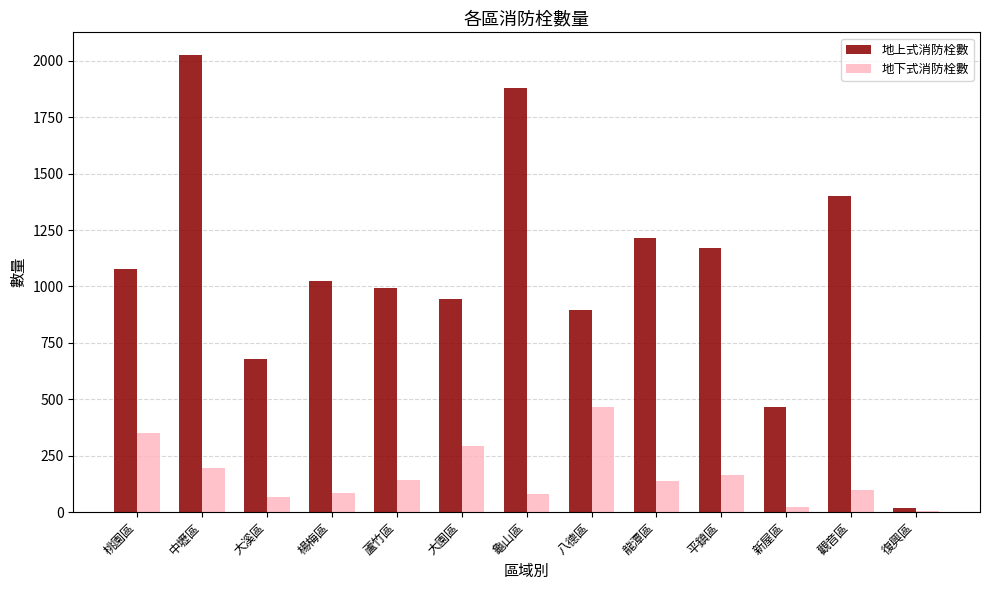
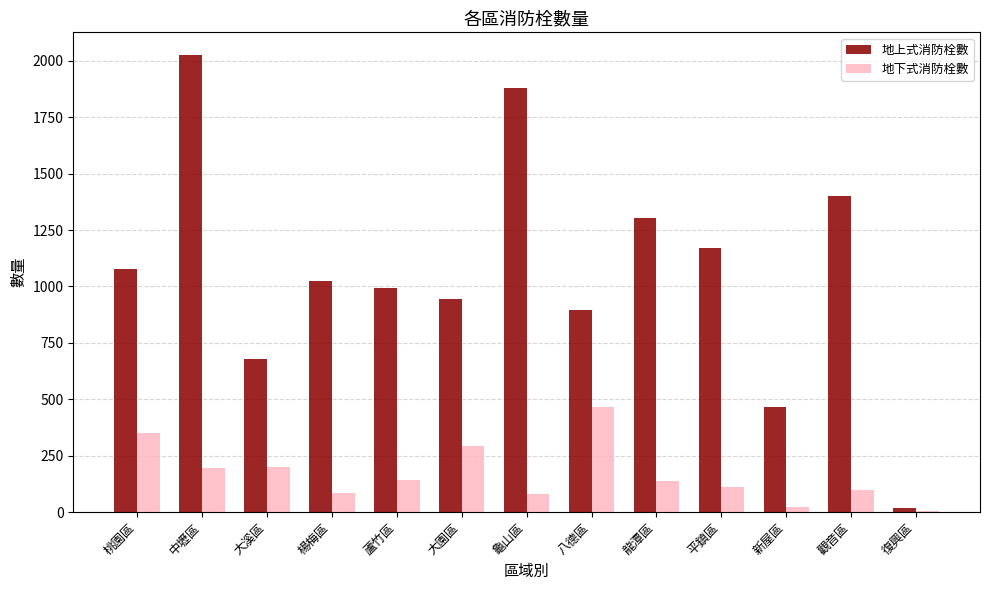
地下式消防栓數, 大溪區: 70 -> 200
地上式消防栓數, 龍潭區: 1220 -> 1310
地下式消防栓數, 平鎮區: 170 -> 110
